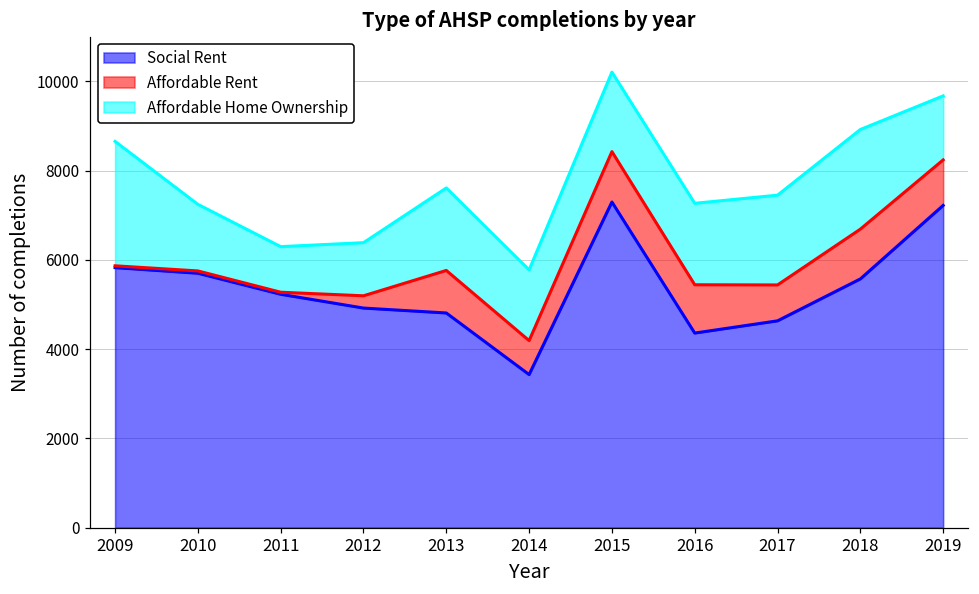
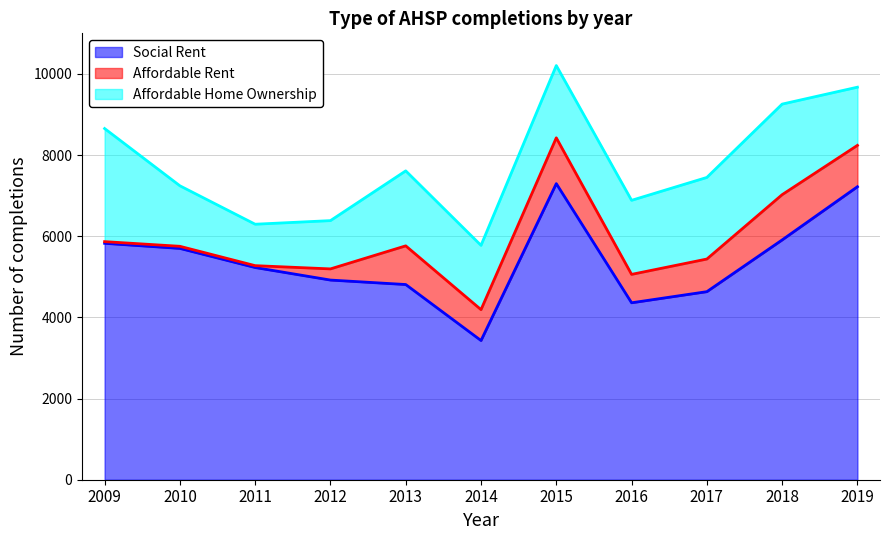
Affordable Rent, 2016: 1100 -> 700
Social Rent, 2018: 5600 -> 5900
